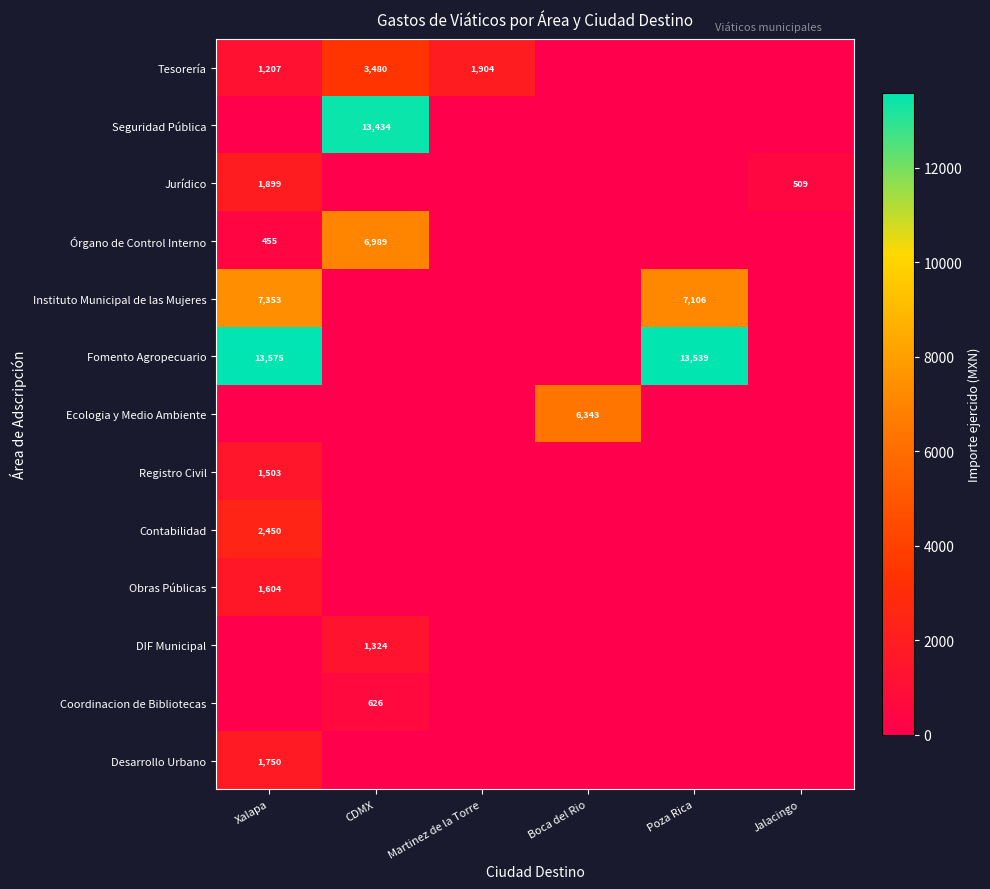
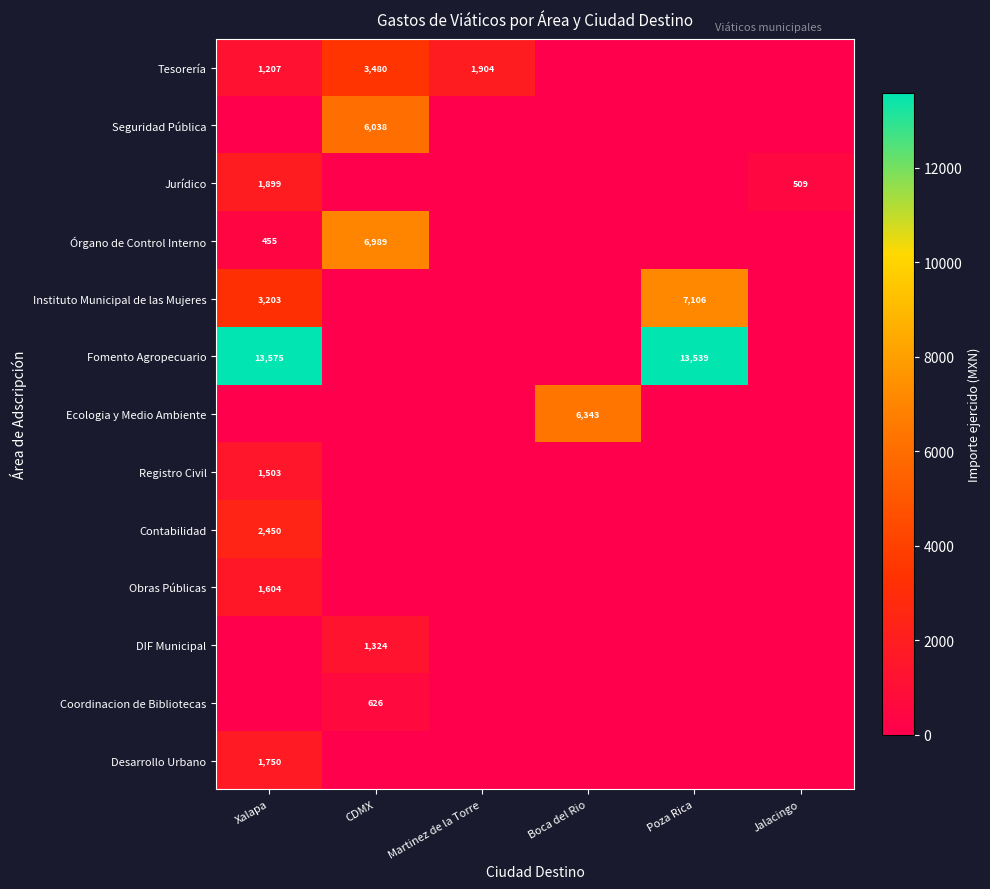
Seguridad Pública, CDMX: 13,434 -> 6,038
Instituto Municipal de las Mujeres, Xalapa: 7,353 -> 3,203
